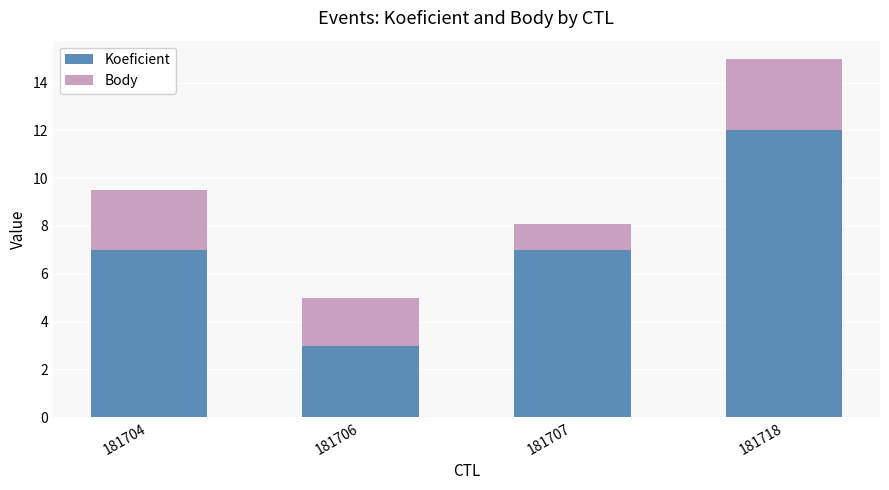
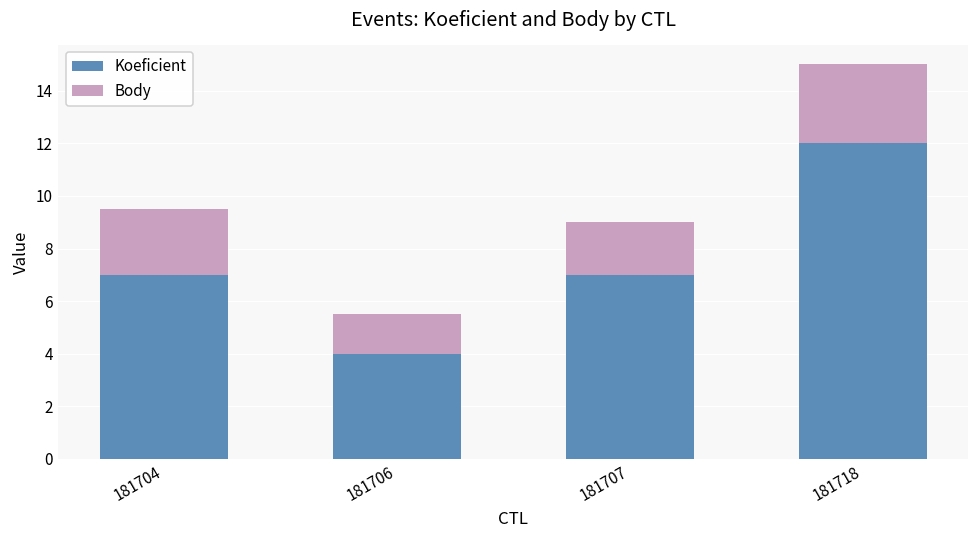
Koeficient, 181706: 3 -> 4
Body, 181706: 2.0 -> 1.5
Body, 181707: 1.1 -> 2.0
